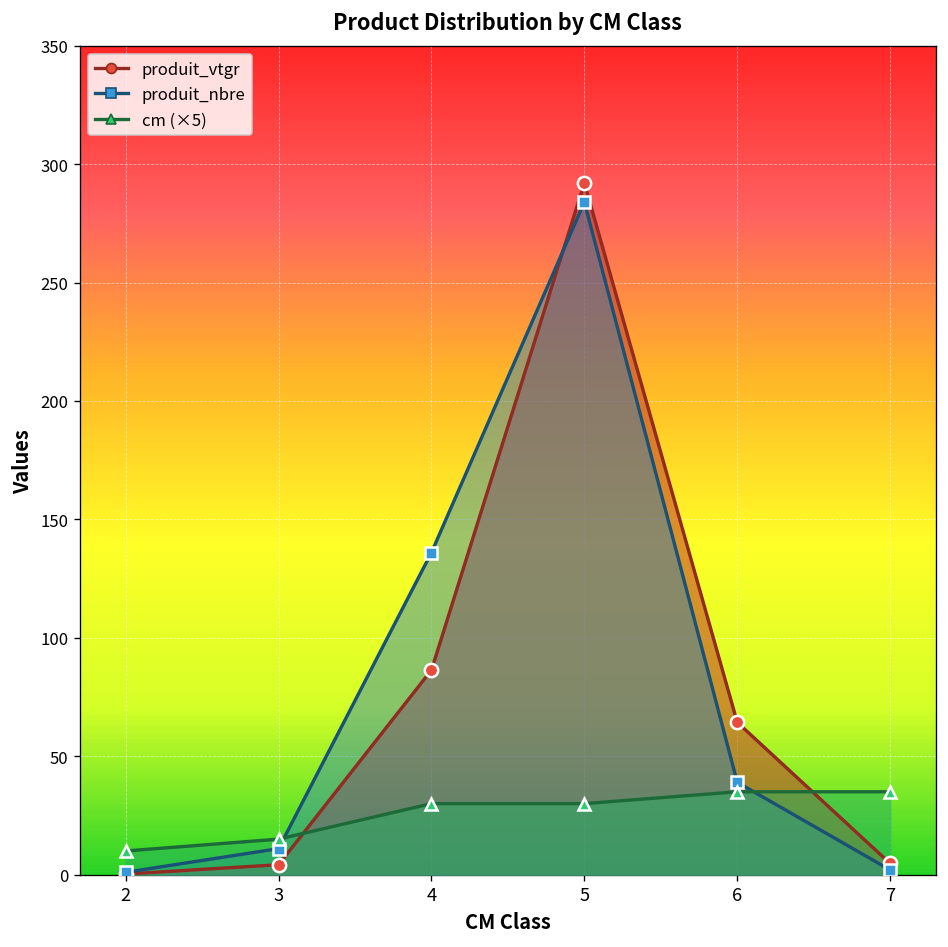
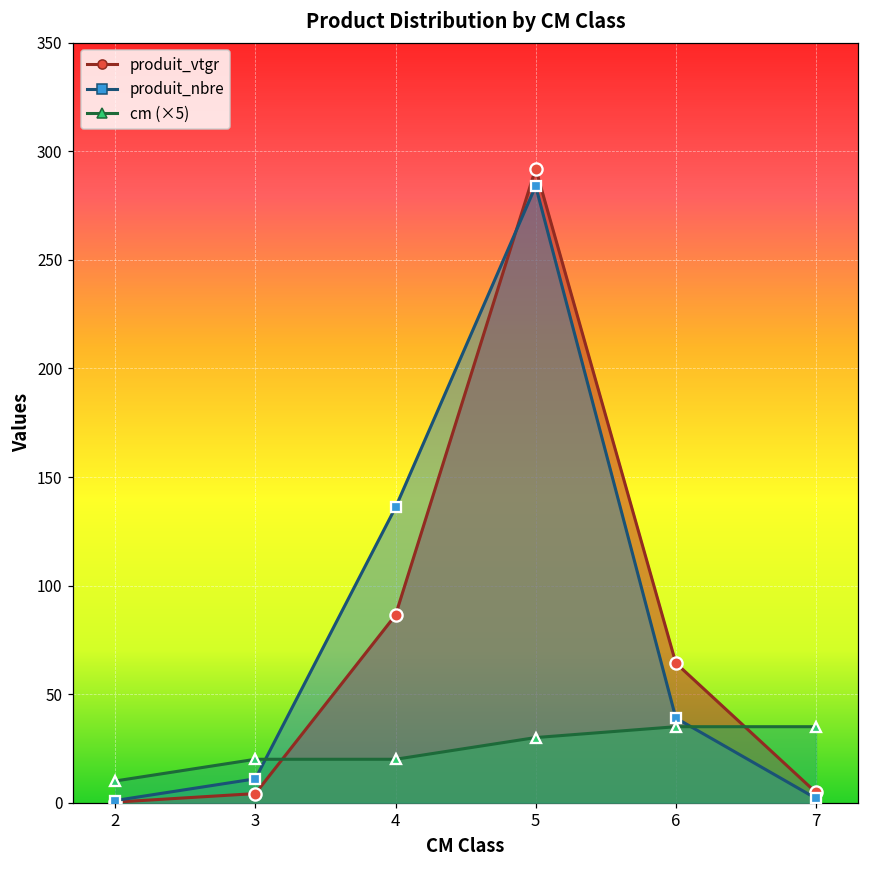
cm (×5), 3: 15 -> 20
cm (×5), 4: 30 -> 20
